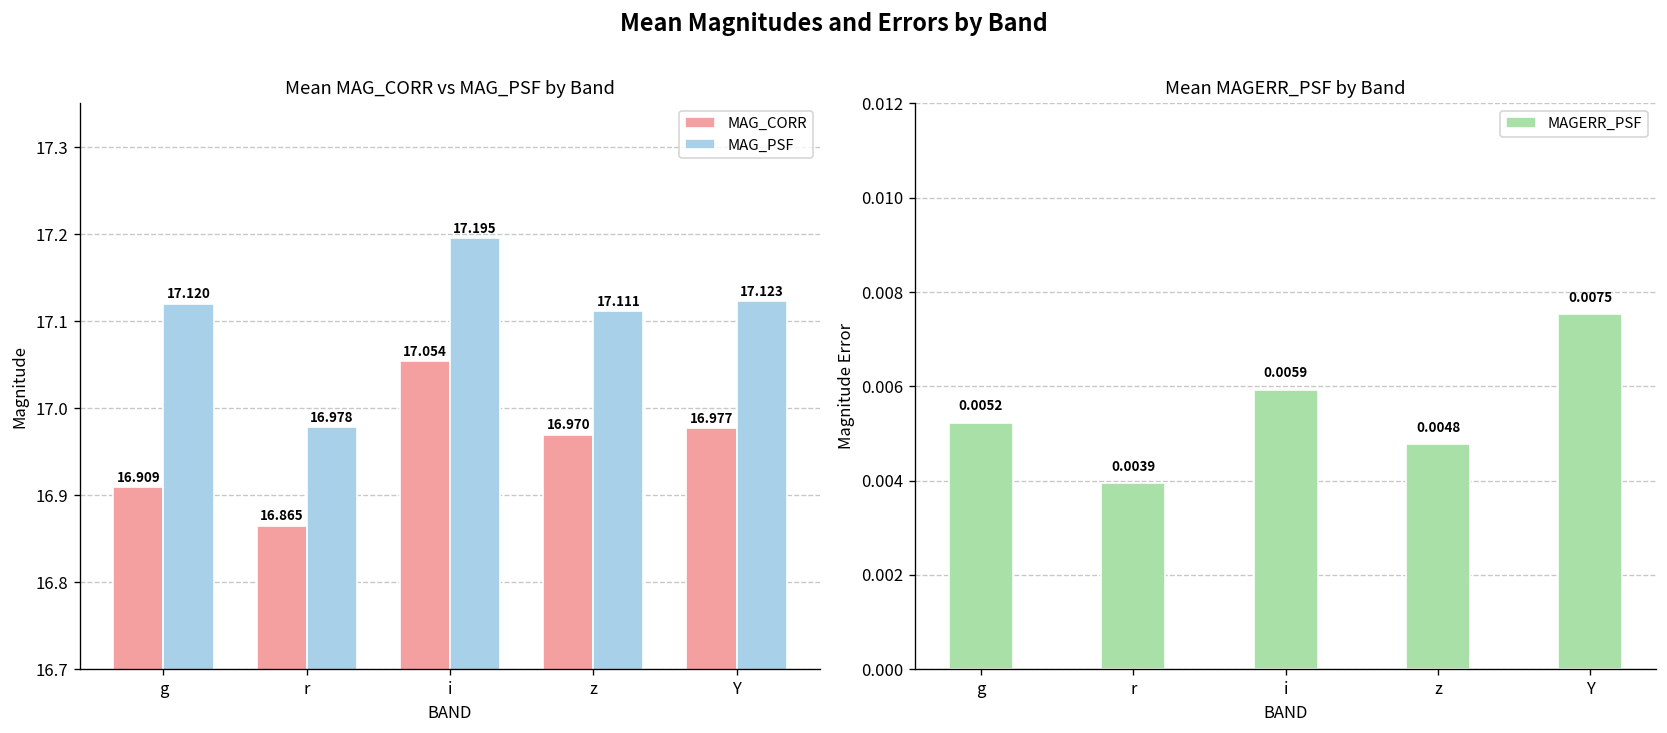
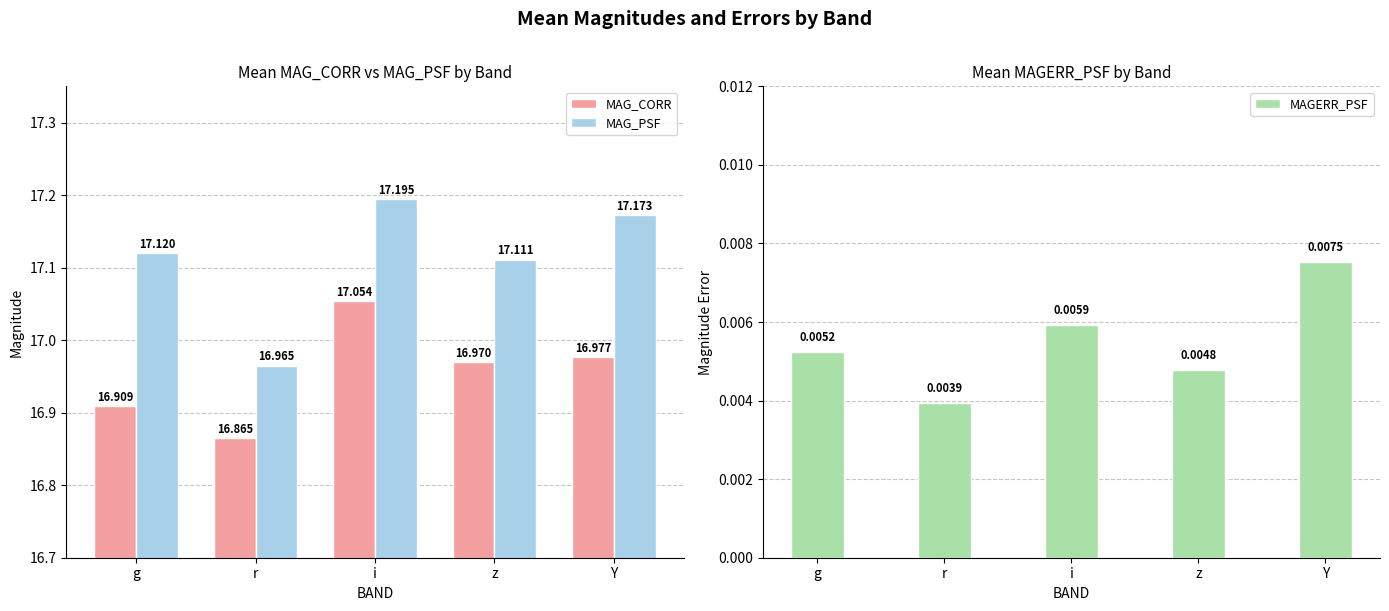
Mean MAG_CORR vs MAG_PSF by Band, MAG_PSF, r: 16.978 -> 16.965
Mean MAG_CORR vs MAG_PSF by Band, MAG_PSF, Y: 17.123 -> 17.173
